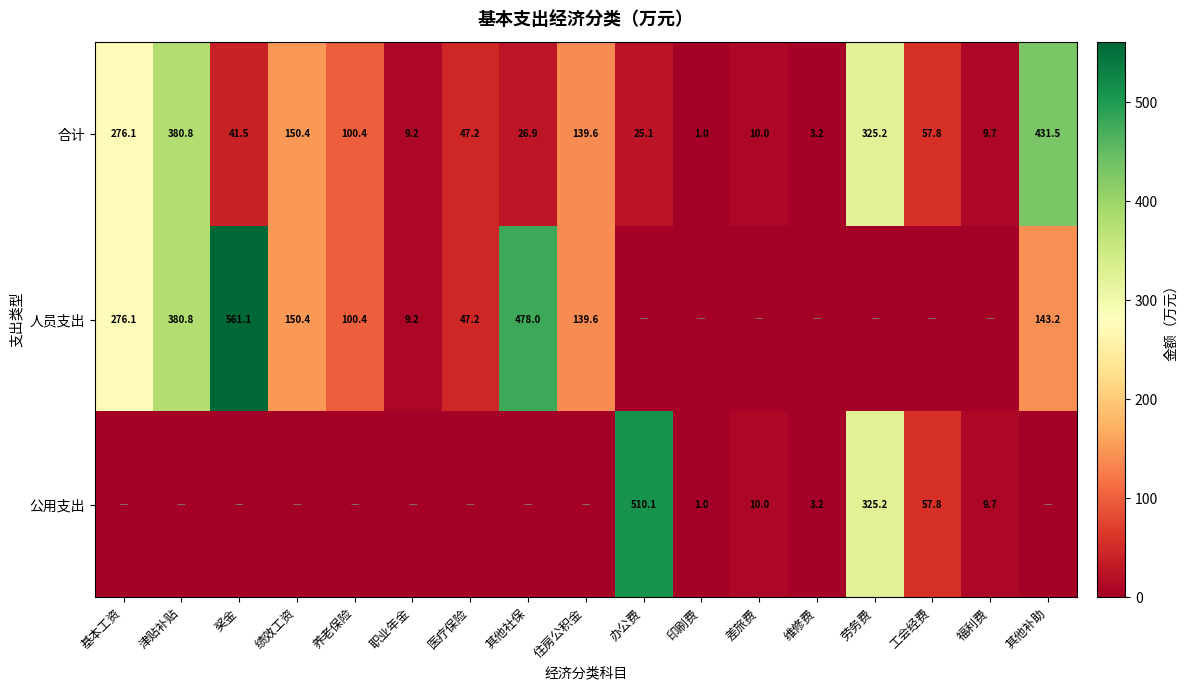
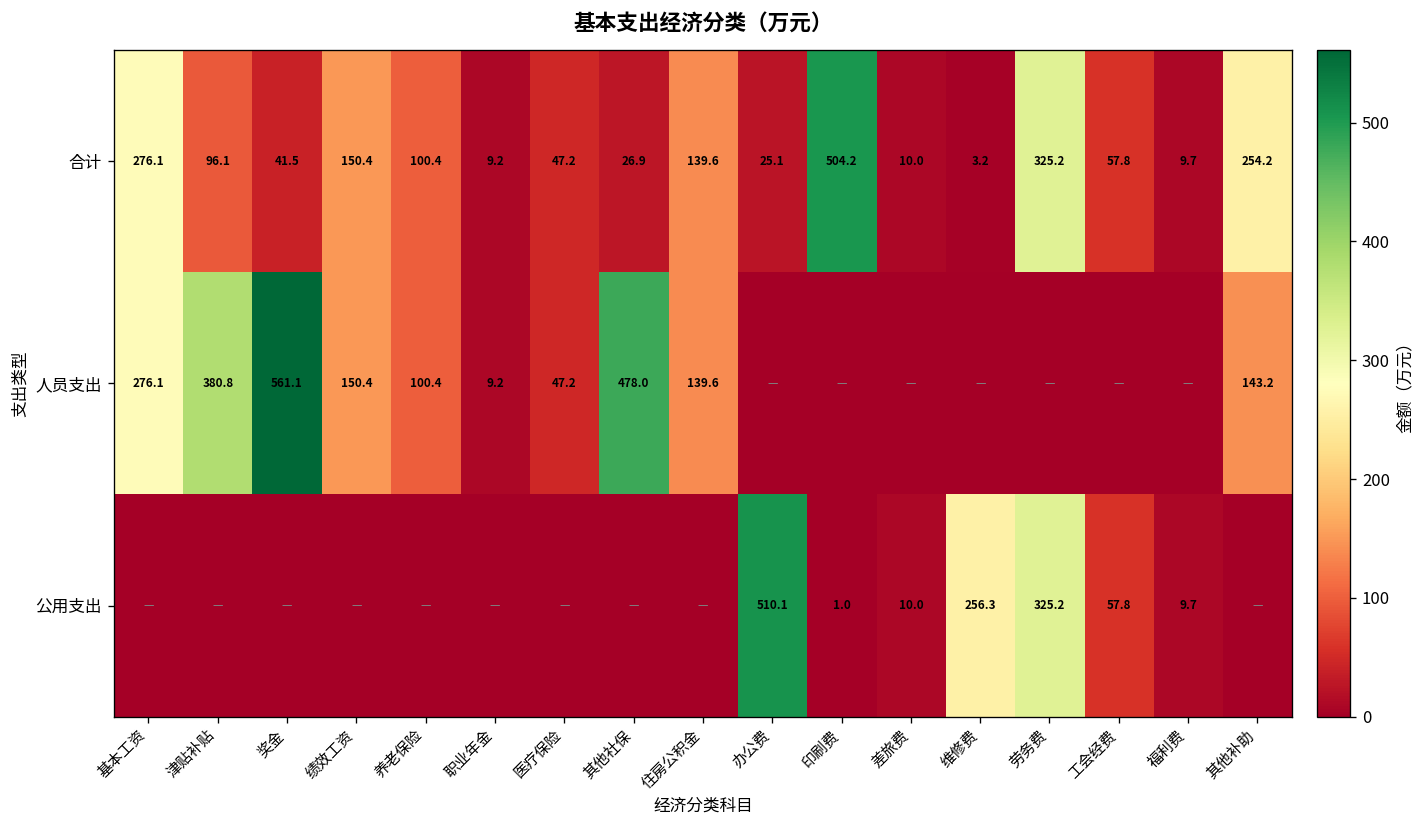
合计, 津贴补贴: 380.8 -> 96.1
合计, 印刷费: 1.0 -> 504.2
合计, 其他补助: 431.5 -> 254.2
公用支出, 维修费: 3.2 -> 256.3
